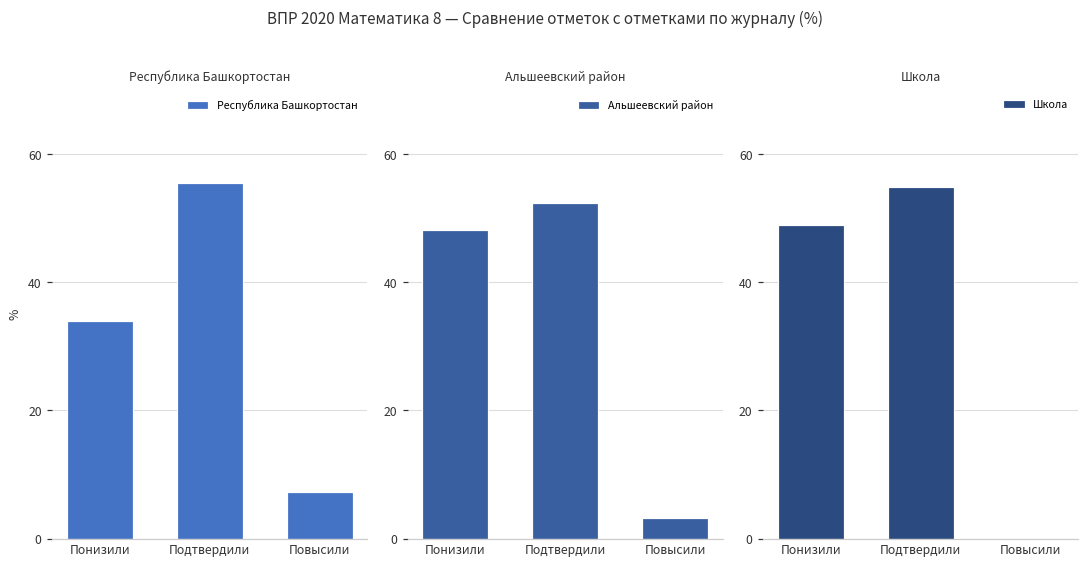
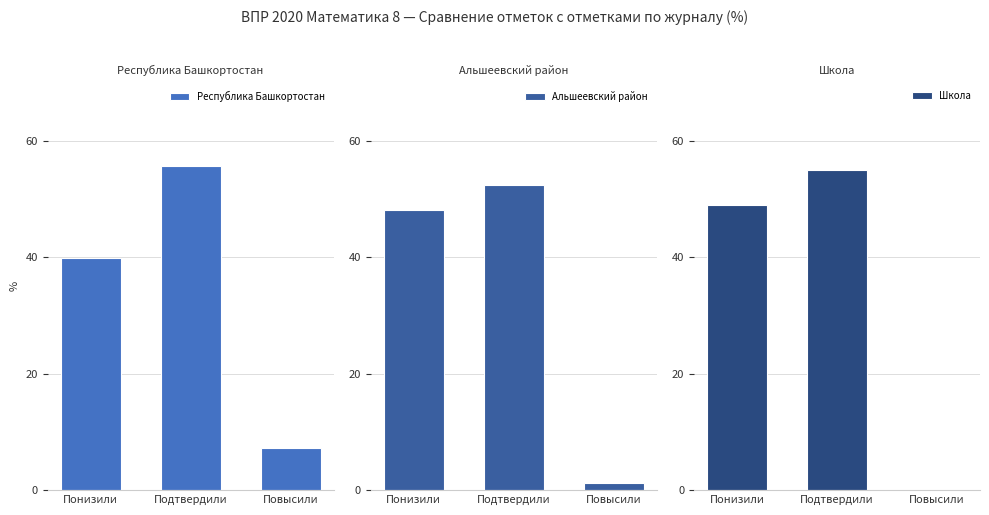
Республика Башкортостан, Понизили: 34 -> 40
Альшеевский район, Повысили: 3 -> 1
